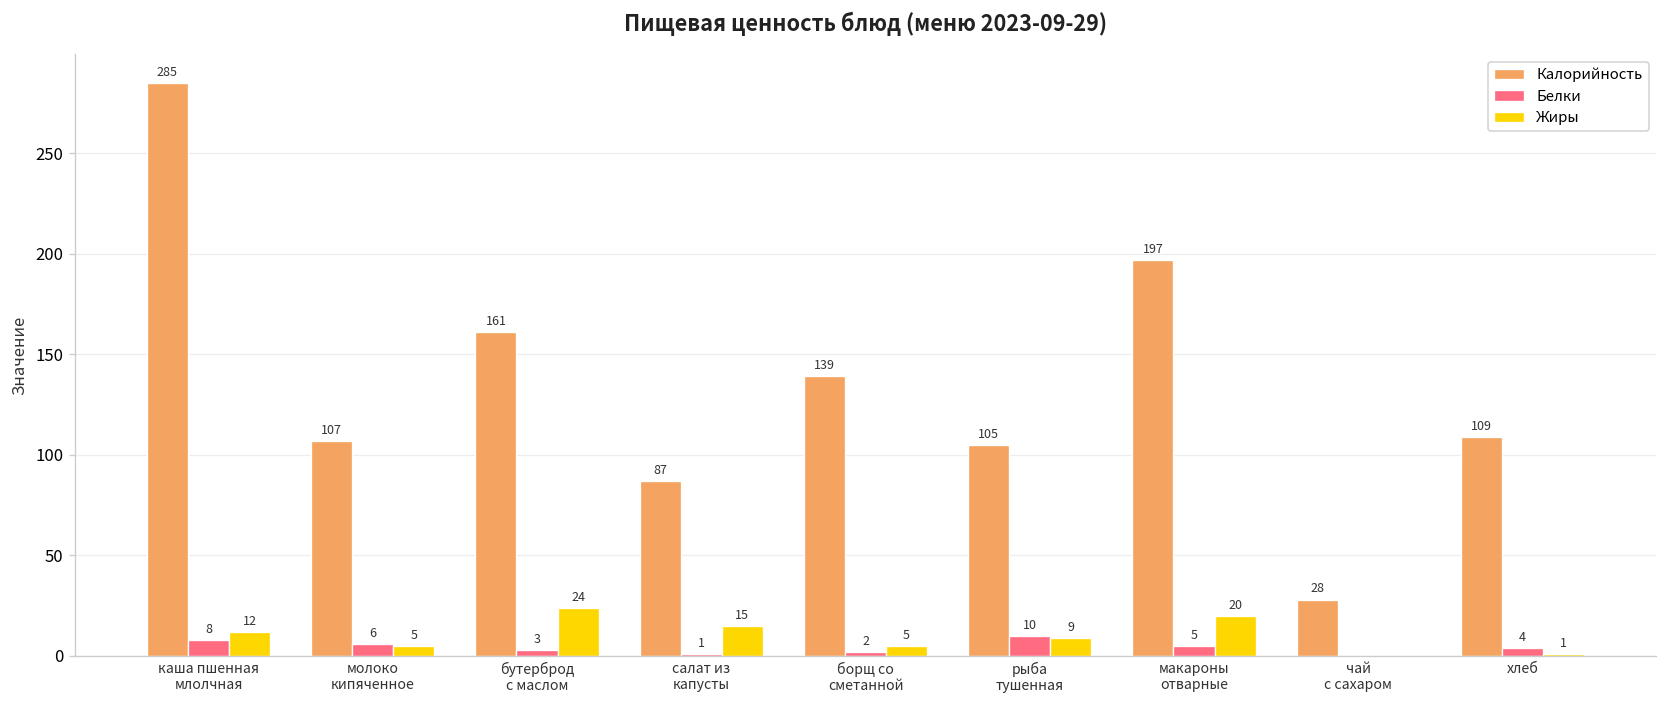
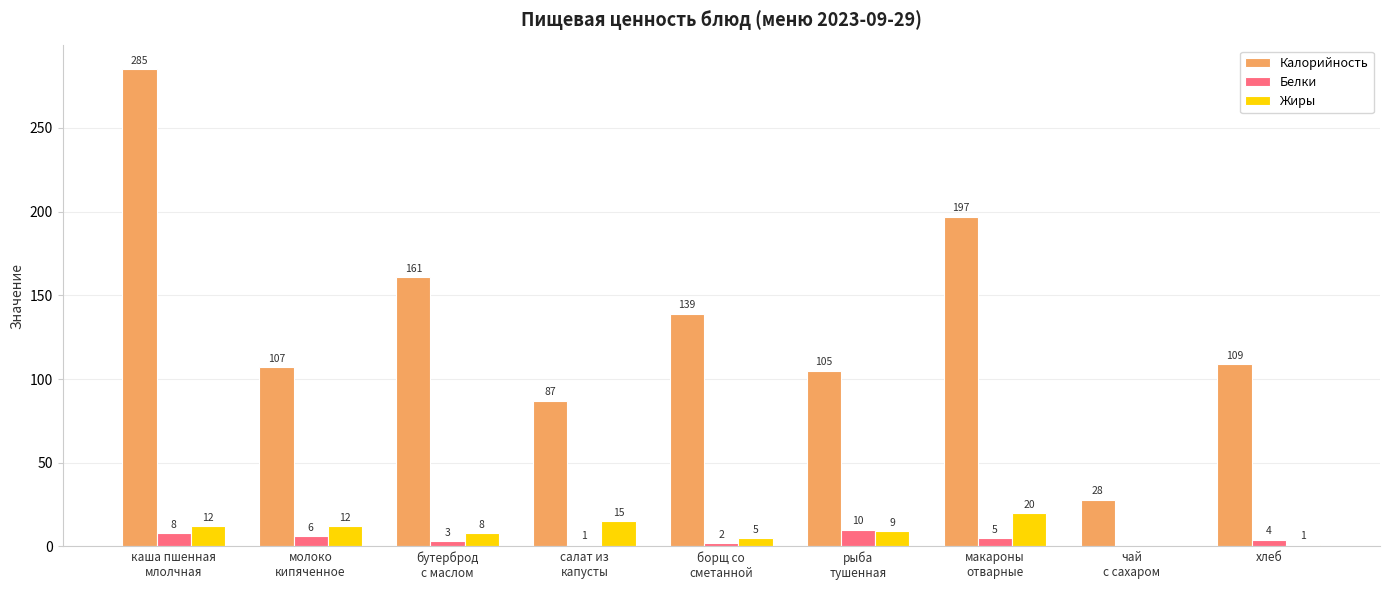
Жиры, молоко кипяченное: 5 -> 12
Жиры, бутерброд с маслом: 24 -> 8
